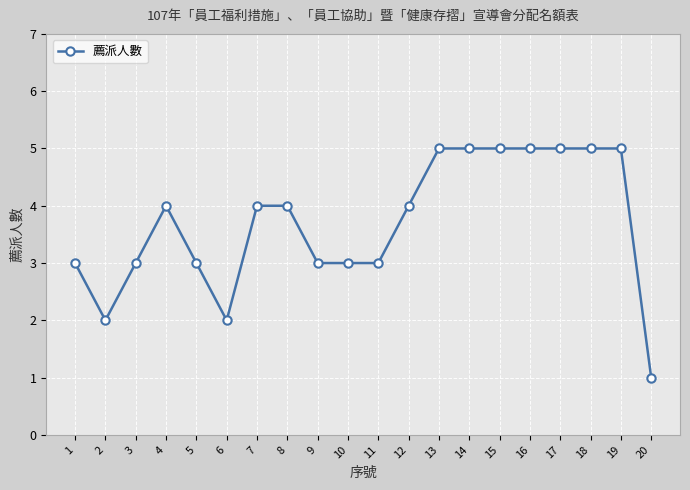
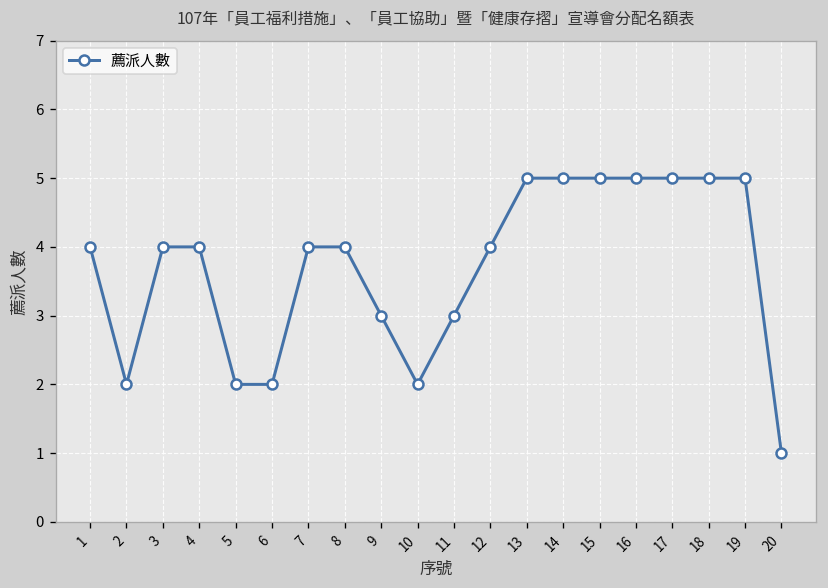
1: 3 -> 4
3: 3 -> 4
5: 3 -> 2
10: 3 -> 2
